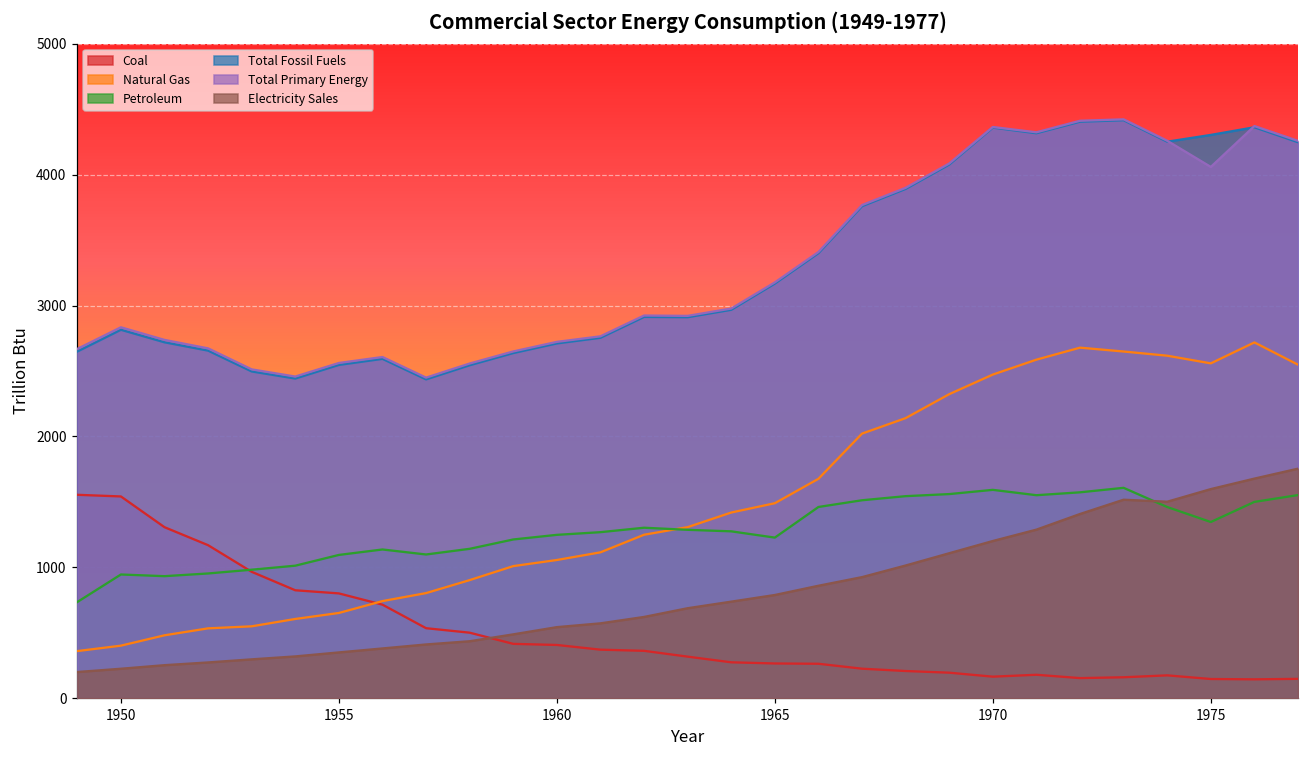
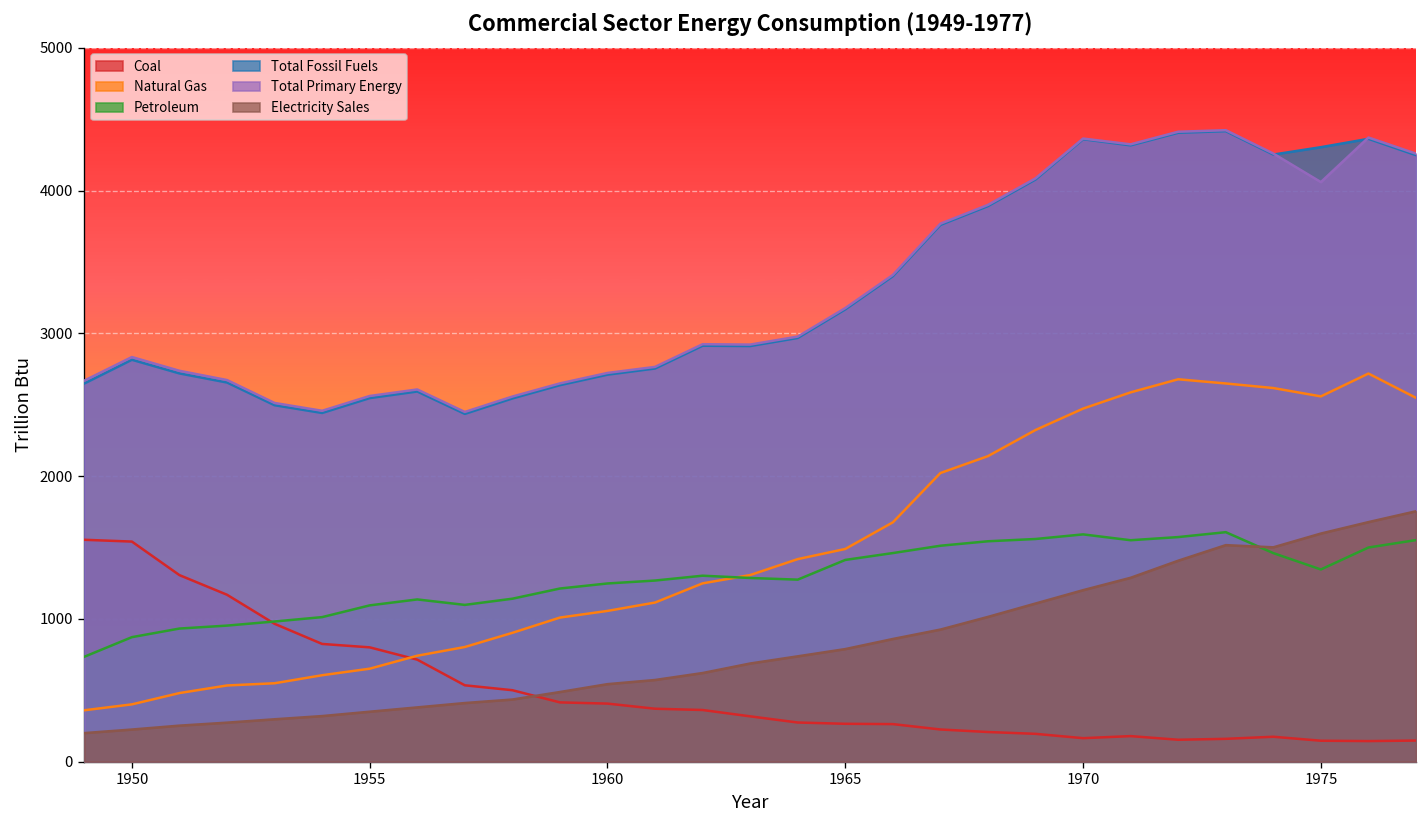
Petroleum, 1950: 950 -> 870
Petroleum, 1965: 1230 -> 1410
